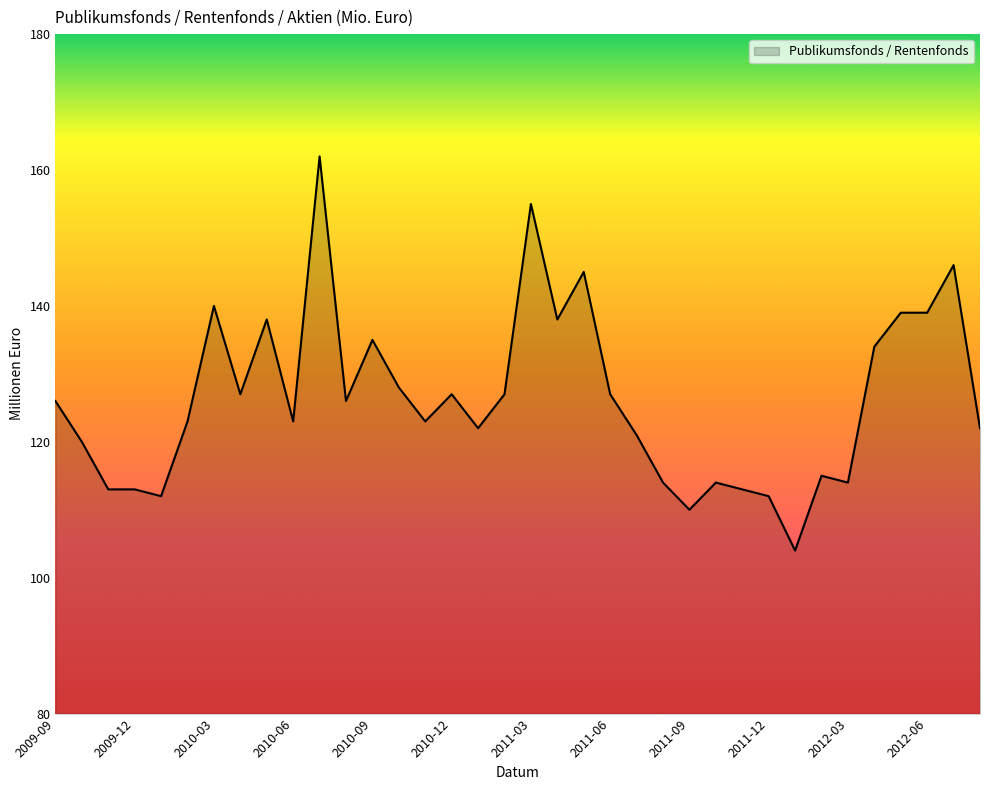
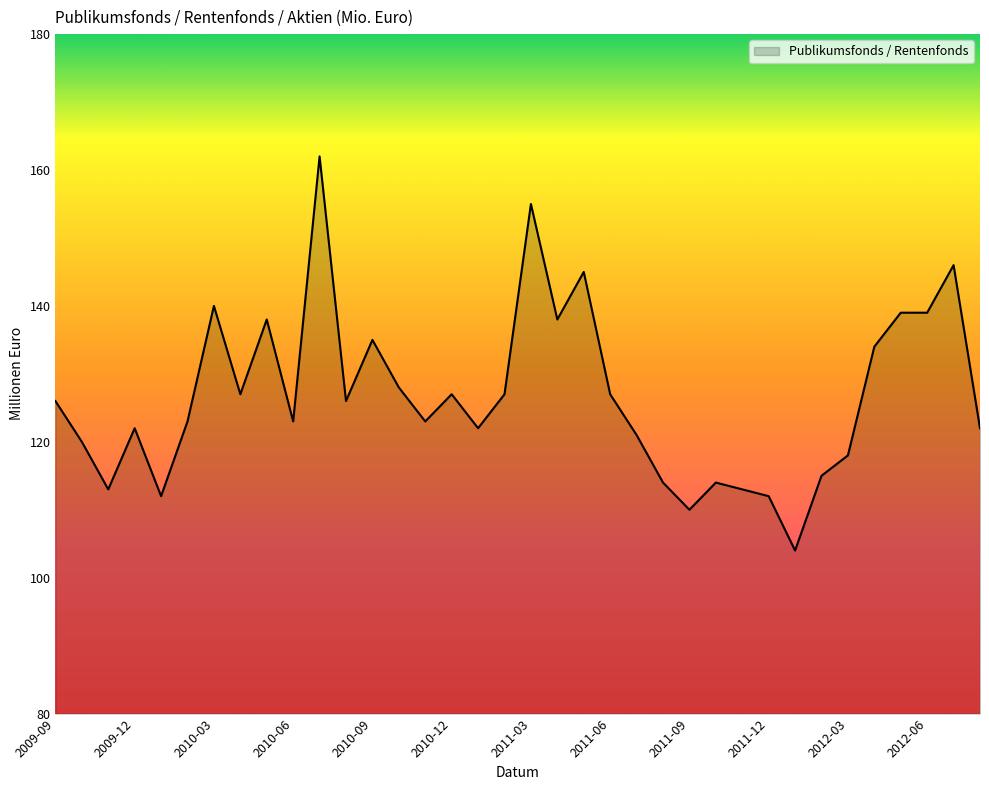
2009-12: 113 -> 122
2012-03: 114 -> 118
